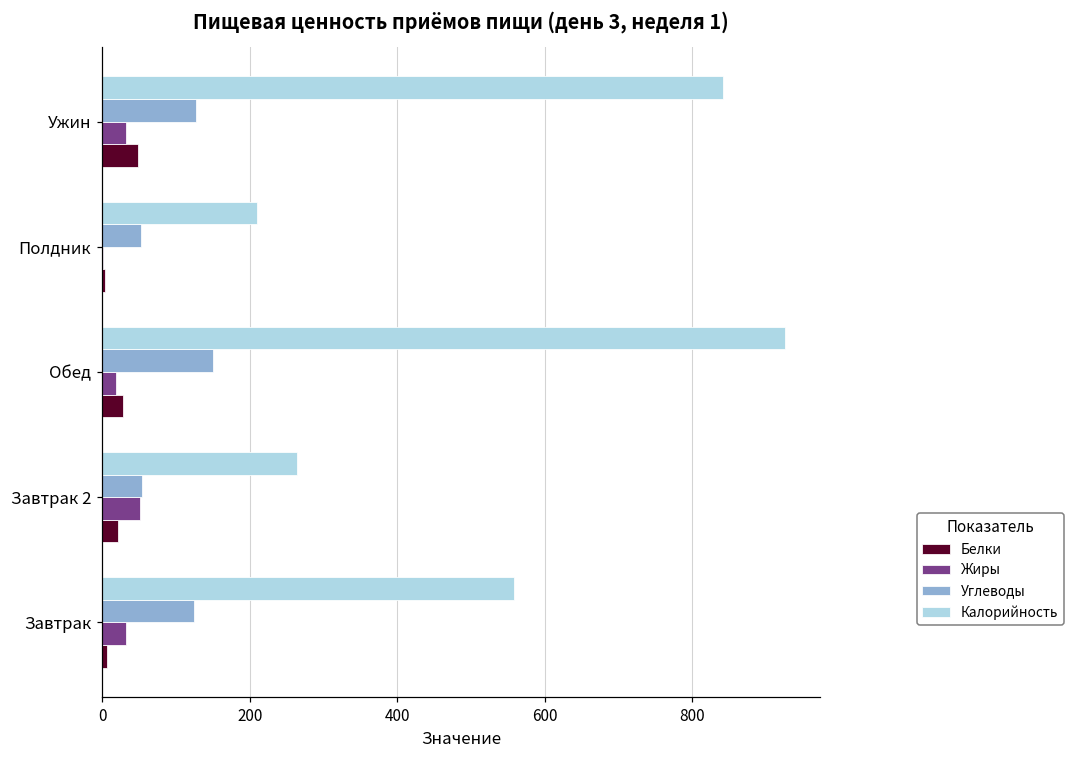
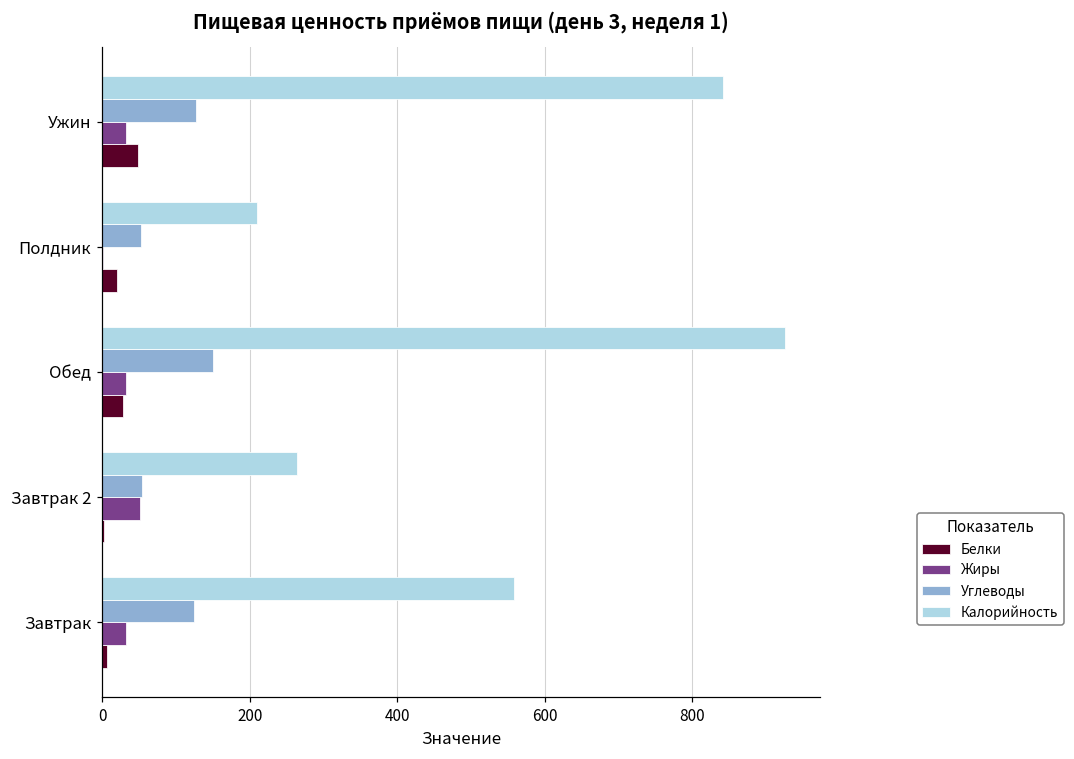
Белки, Полдник: 0 -> 20
Жиры, Обед: 20 -> 30
Белки, Завтрак 2: 20 -> 0
